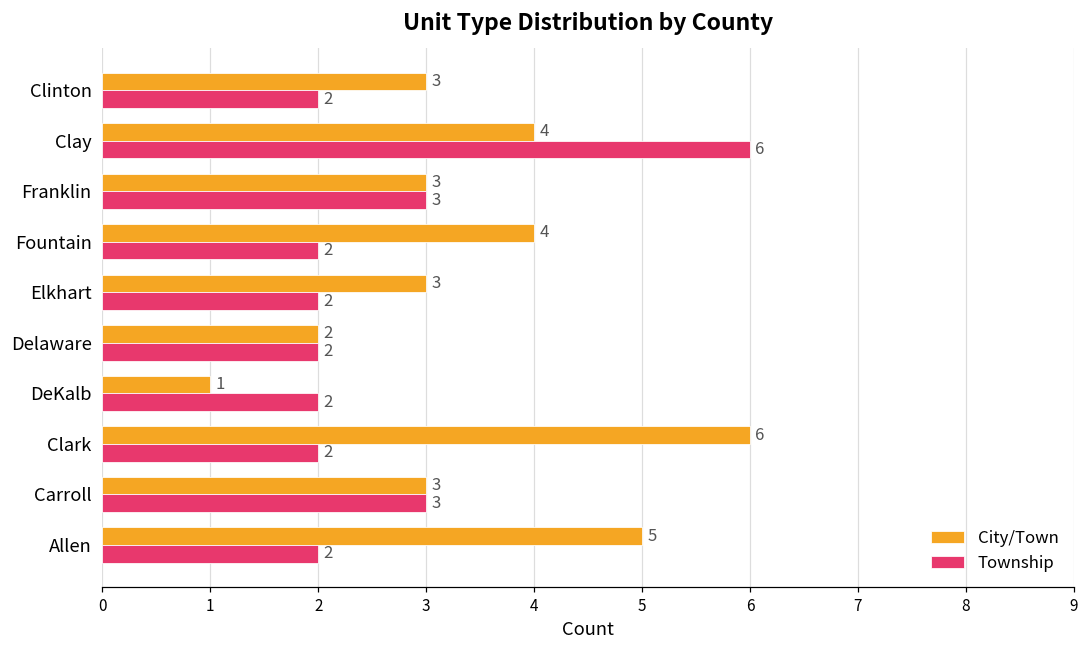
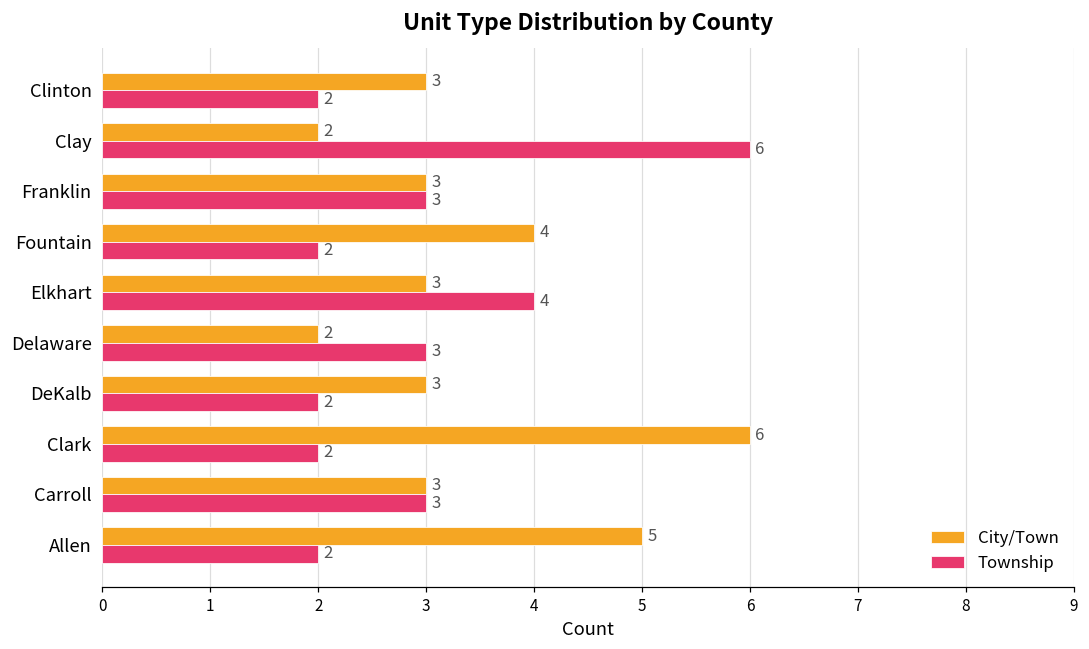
City/Town, Clay: 4 -> 2
Township, Elkhart: 2 -> 4
Township, Delaware: 2 -> 3
City/Town, DeKalb: 1 -> 3
